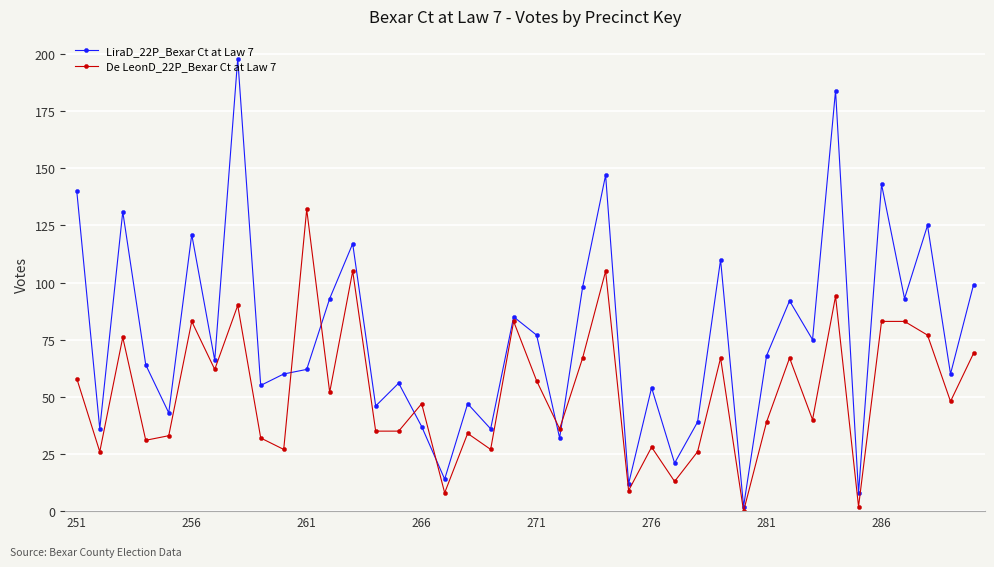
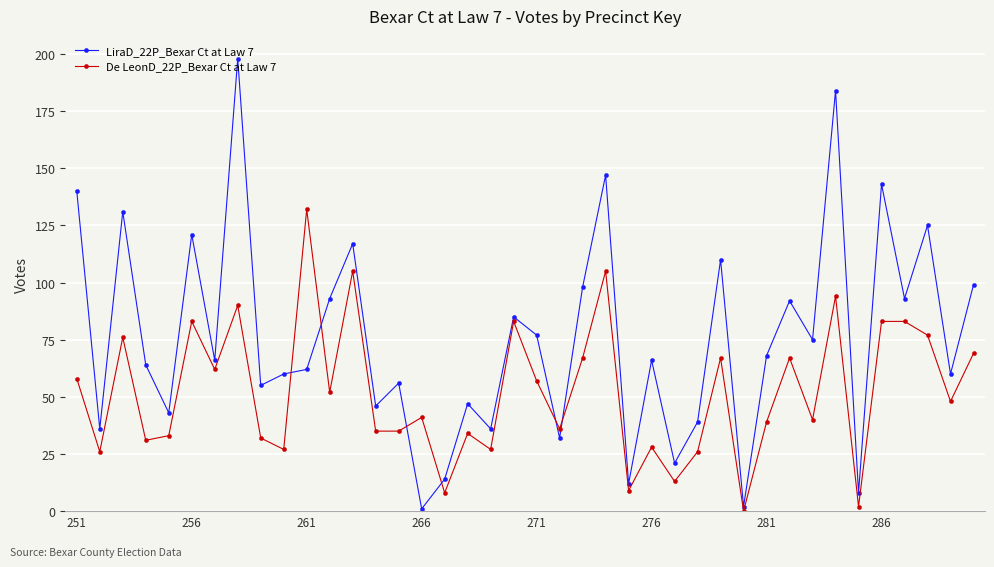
LiraD_22P_Bexar Ct at Law 7, 266: 37 -> 1
De LeonD_22P_Bexar Ct at Law 7, 266: 47 -> 41
LiraD_22P_Bexar Ct at Law 7, 276: 54 -> 66
